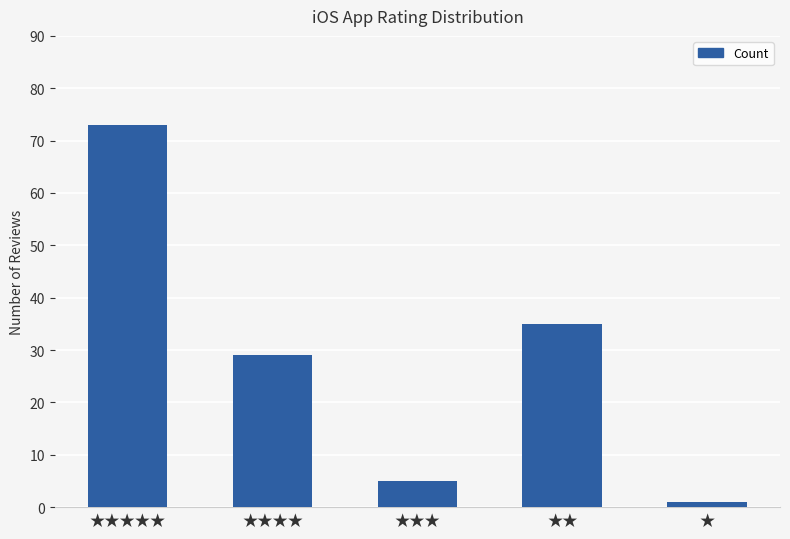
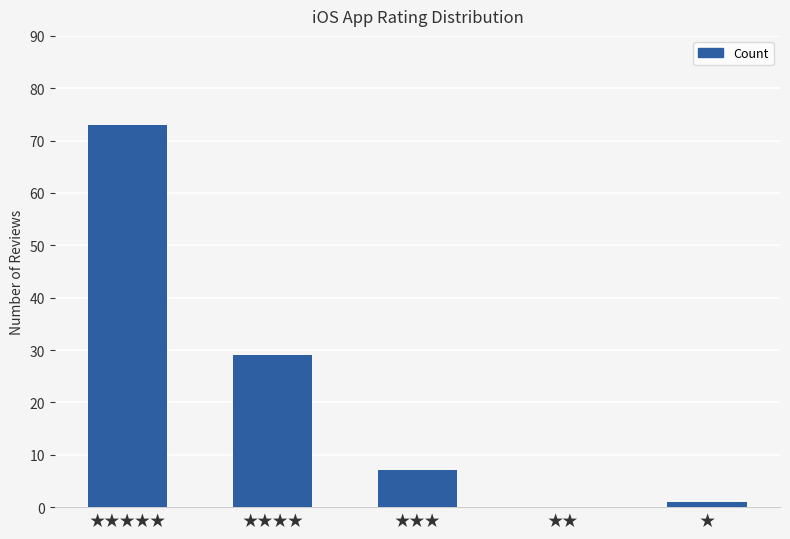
★★★: 5 -> 7
★★: 35 -> 0
